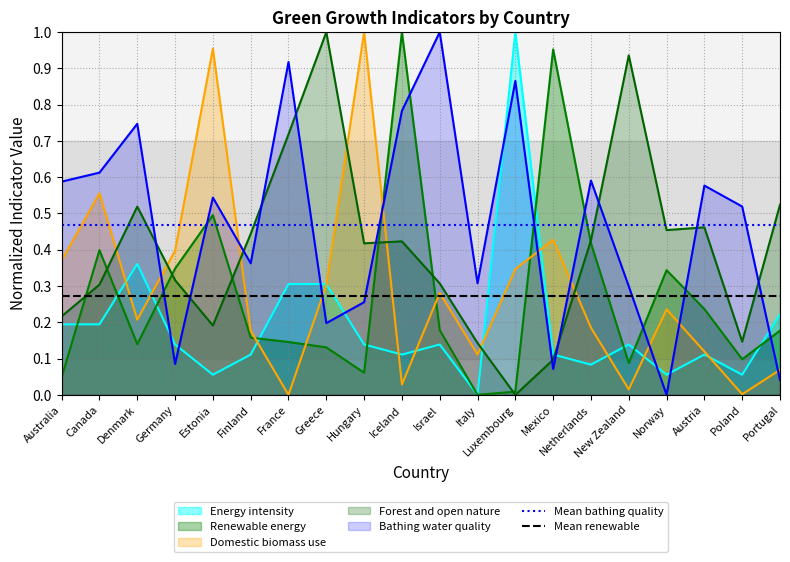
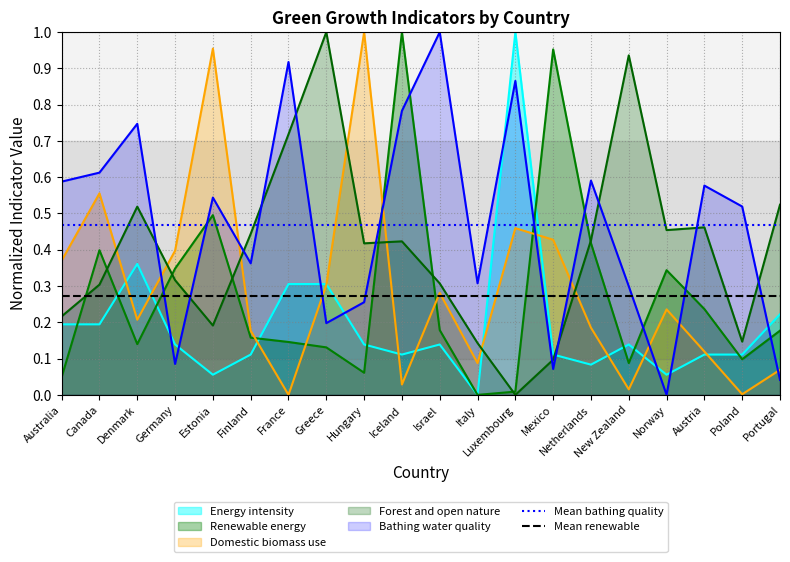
Domestic biomass use, Italy: 0.11 -> 0.09
Domestic biomass use, Luxembourg: 0.35 -> 0.46
Energy intensity, Poland: 0.06 -> 0.11
